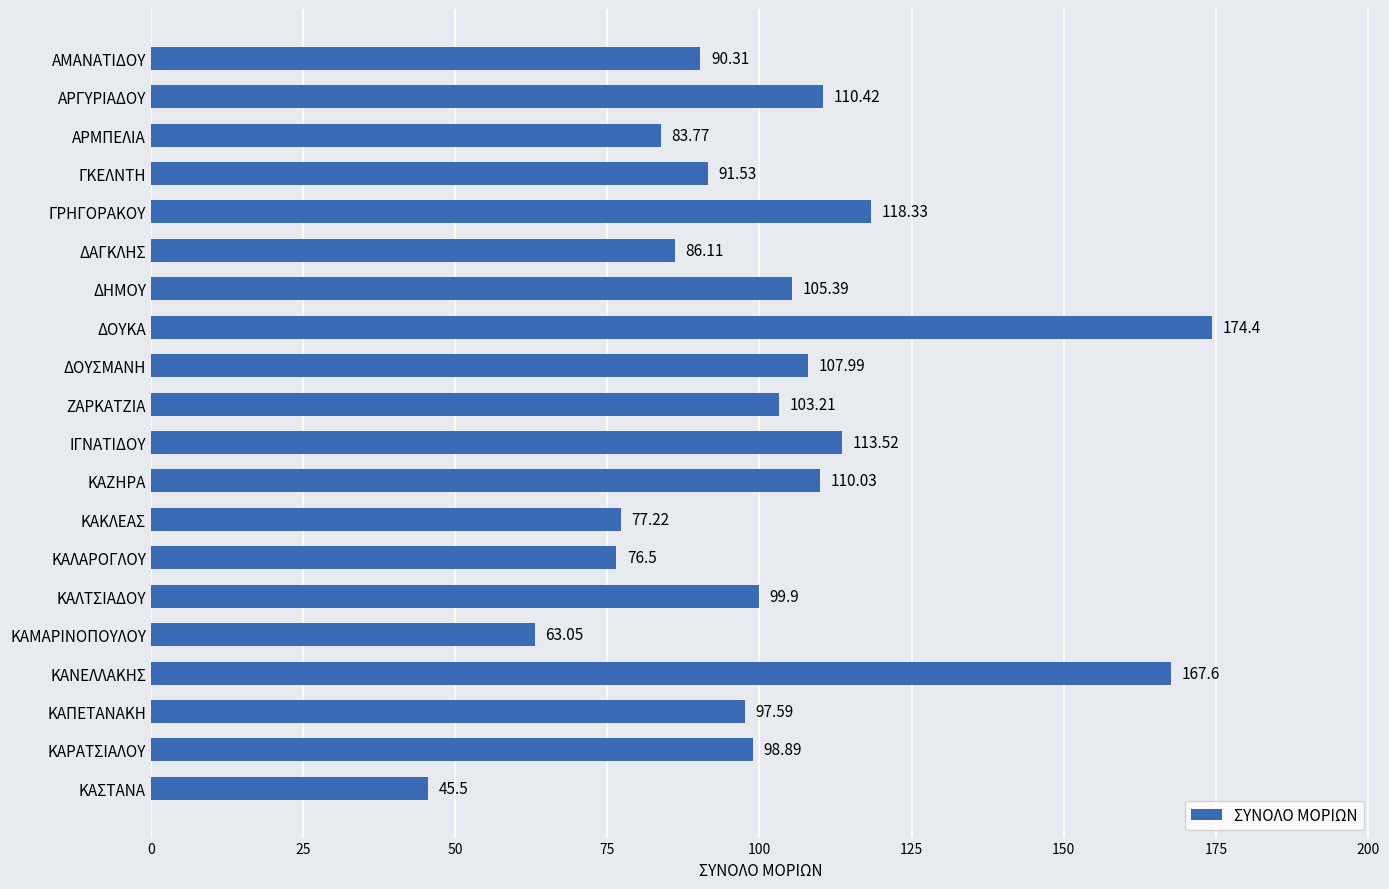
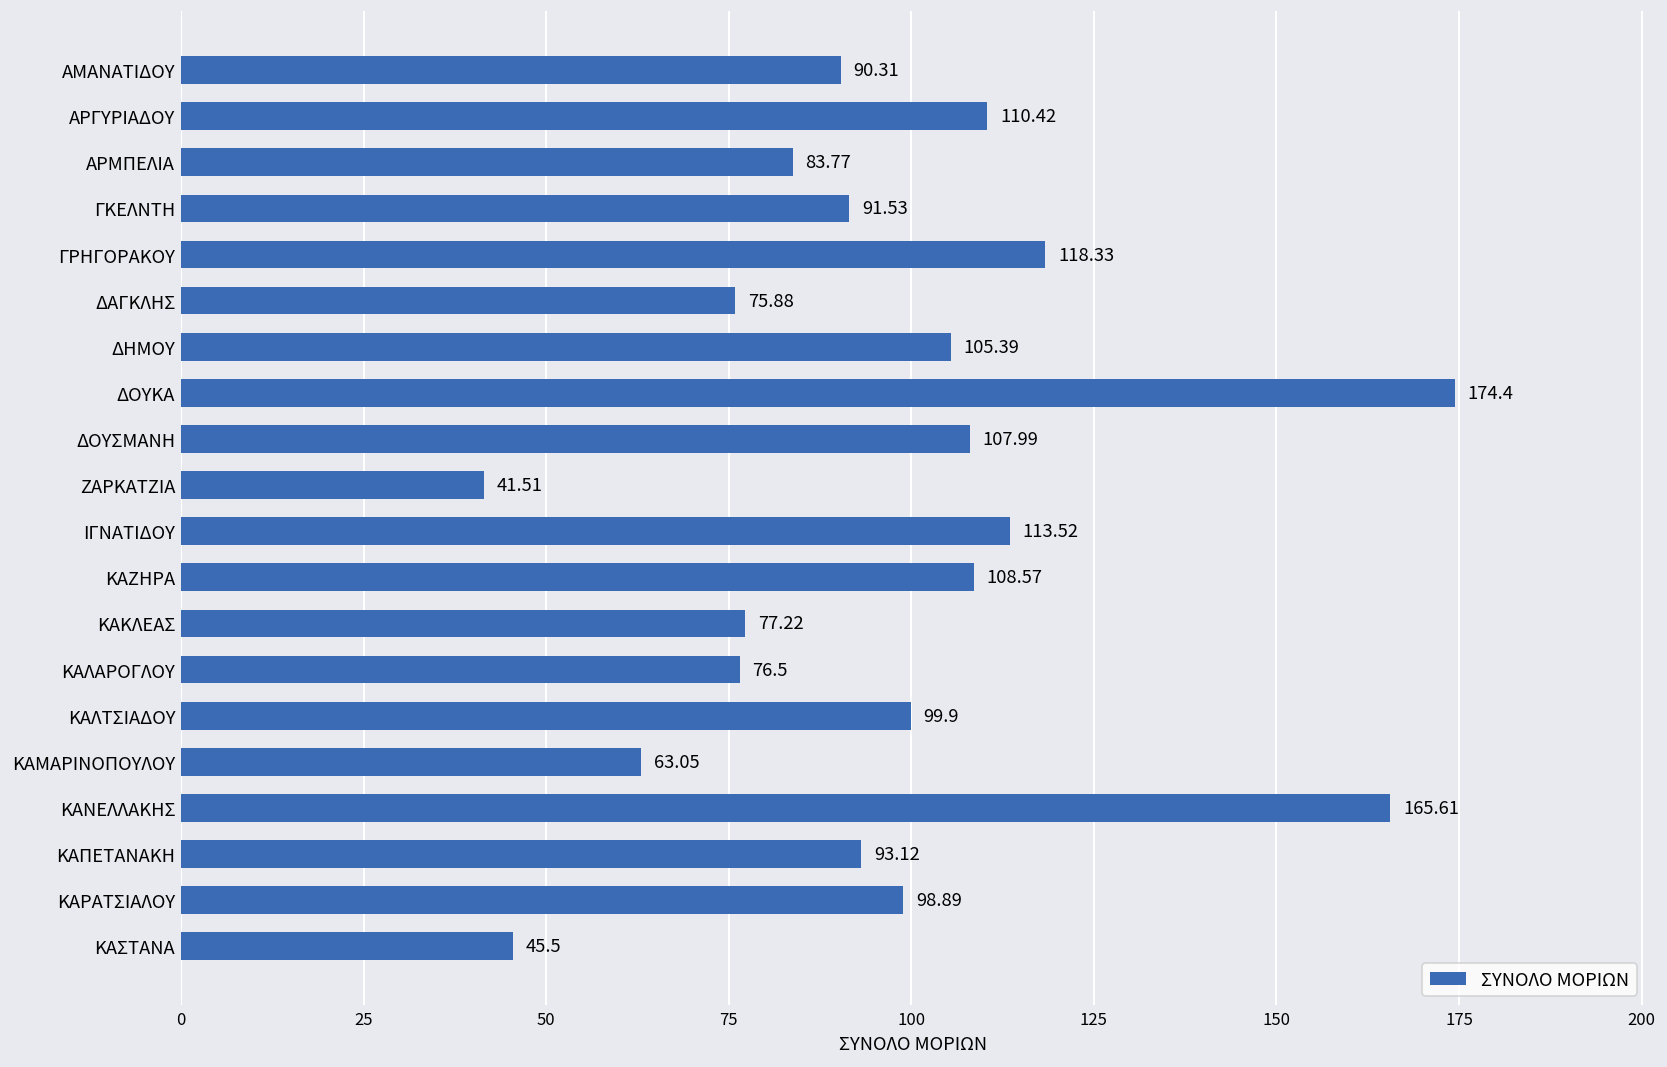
ΔΑΓΚΛΗΣ: 86.11 -> 75.88
ΖΑΡΚΑΤΖΙΑ: 103.21 -> 41.51
ΚΑΖΗΡΑ: 110.03 -> 108.57
ΚΑΝΕΛΛΑΚΗΣ: 167.6 -> 165.61
ΚΑΠΕΤΑΝΑΚΗ: 97.59 -> 93.12
